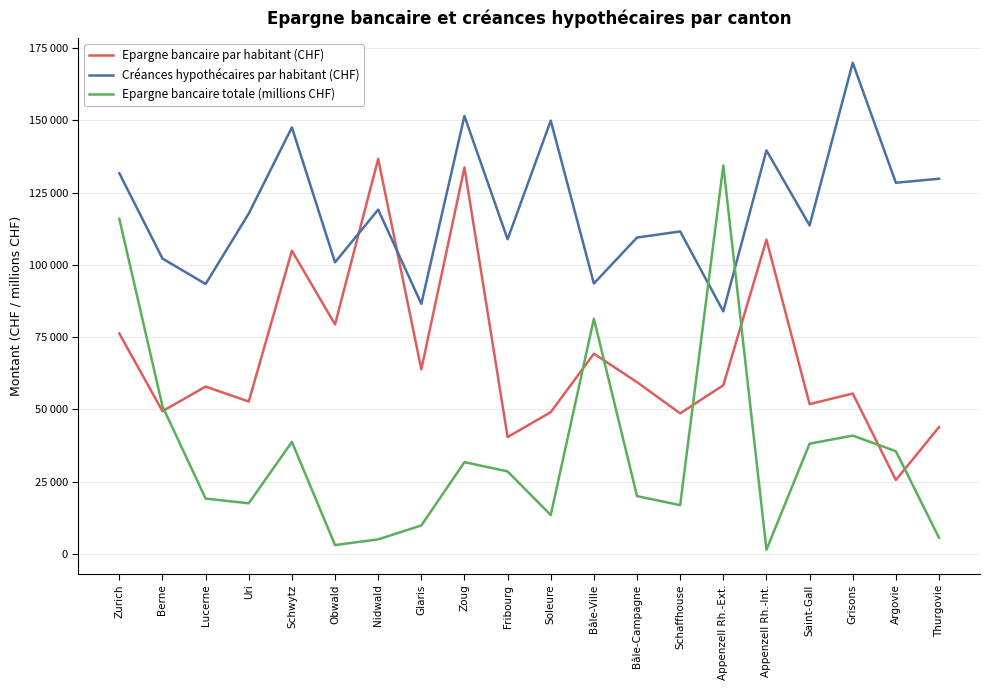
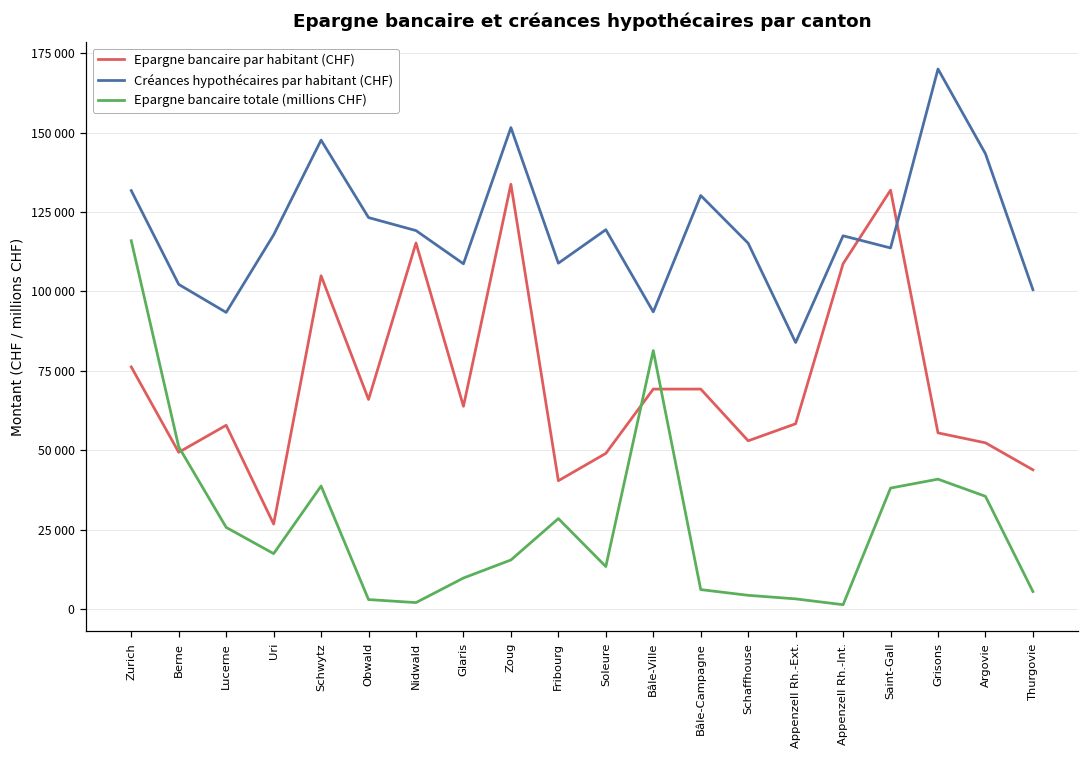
Epargne bancaire totale (millions CHF), Lucerne: 19000 -> 26000
Epargne bancaire par habitant (CHF), Uri: 53000 -> 27000
Epargne bancaire par habitant (CHF), Obwald: 79000 -> 66000
Créances hypothécaires par habitant (CHF), Obwald: 101000 -> 123000
Epargne bancaire par habitant (CHF), Nidwald: 137000 -> 115000
Epargne bancaire totale (millions CHF), Nidwald: 5000 -> 2000
Créances hypothécaires par habitant (CHF), Glaris: 87000 -> 109000
Epargne bancaire totale (millions CHF), Zoug: 32000 -> 15000
Créances hypothécaires par habitant (CHF), Soleure: 150000 -> 119000
Epargne bancaire par habitant (CHF), Bâle-Campagne: 59000 -> 69000
Créances hypothécaires par habitant (CHF), Bâle-Campagne: 109000 -> 130000
Epargne bancaire totale (millions CHF), Bâle-Campagne: 20000 -> 6000
Epargne bancaire par habitant (CHF), Schaffhouse: 49000 -> 53000
Créances hypothécaires par habitant (CHF), Schaffhouse: 112000 -> 115000
Epargne bancaire totale (millions CHF), Schaffhouse: 17000 -> 4000
Epargne bancaire totale (millions CHF), Appenzell Rh.-Ext.: 134000 -> 3000
Créances hypothécaires par habitant (CHF), Appenzell Rh.-Int.: 140000 -> 117000
Epargne bancaire par habitant (CHF), Saint-Gall: 52000 -> 132000
Epargne bancaire par habitant (CHF), Argovie: 26000 -> 52000
Créances hypothécaires par habitant (CHF), Argovie: 128000 -> 143000
Créances hypothécaires par habitant (CHF), Thurgovie: 130000 -> 101000
